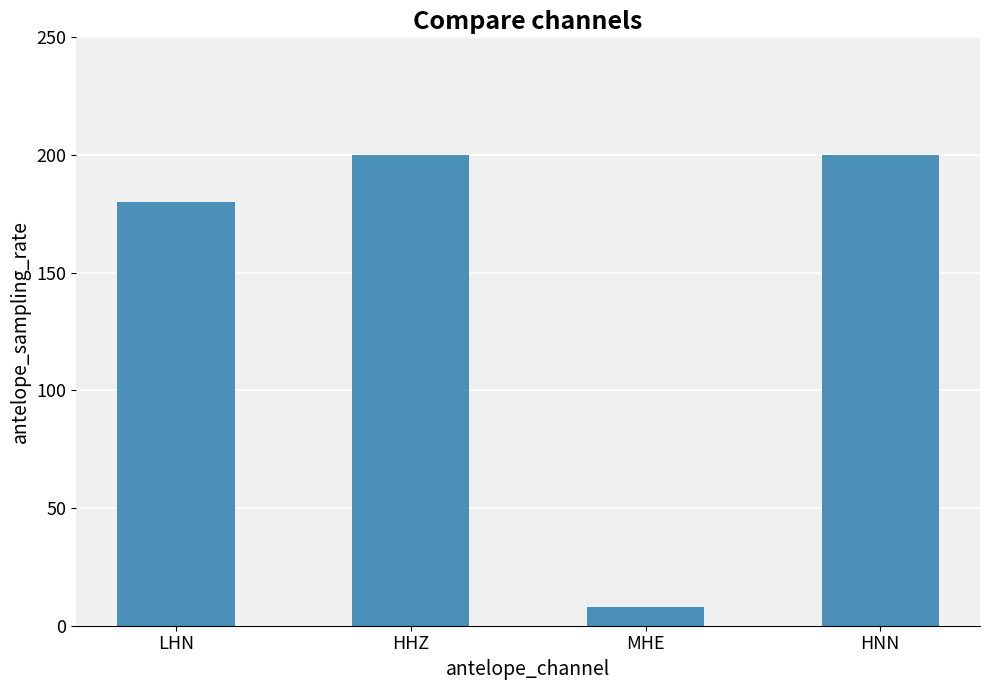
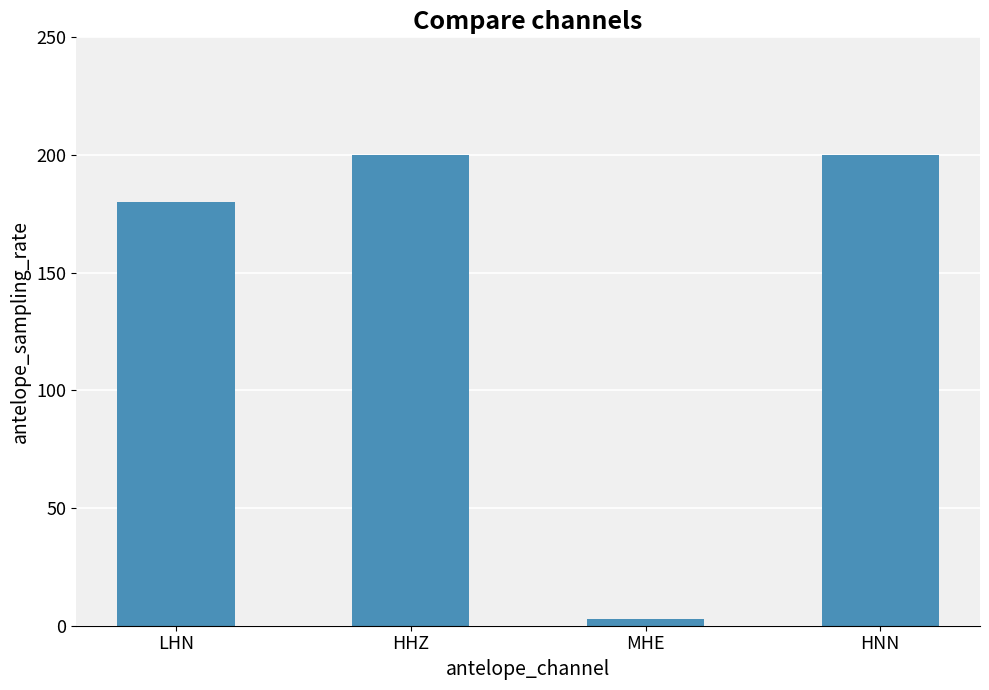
MHE: 8 -> 3
